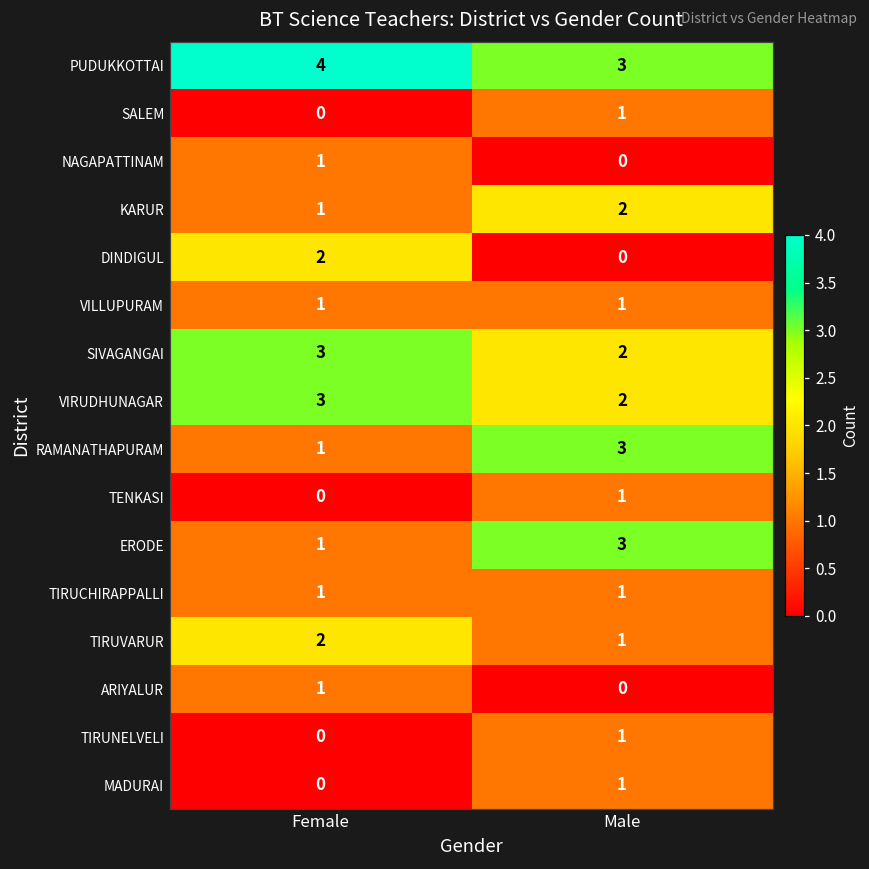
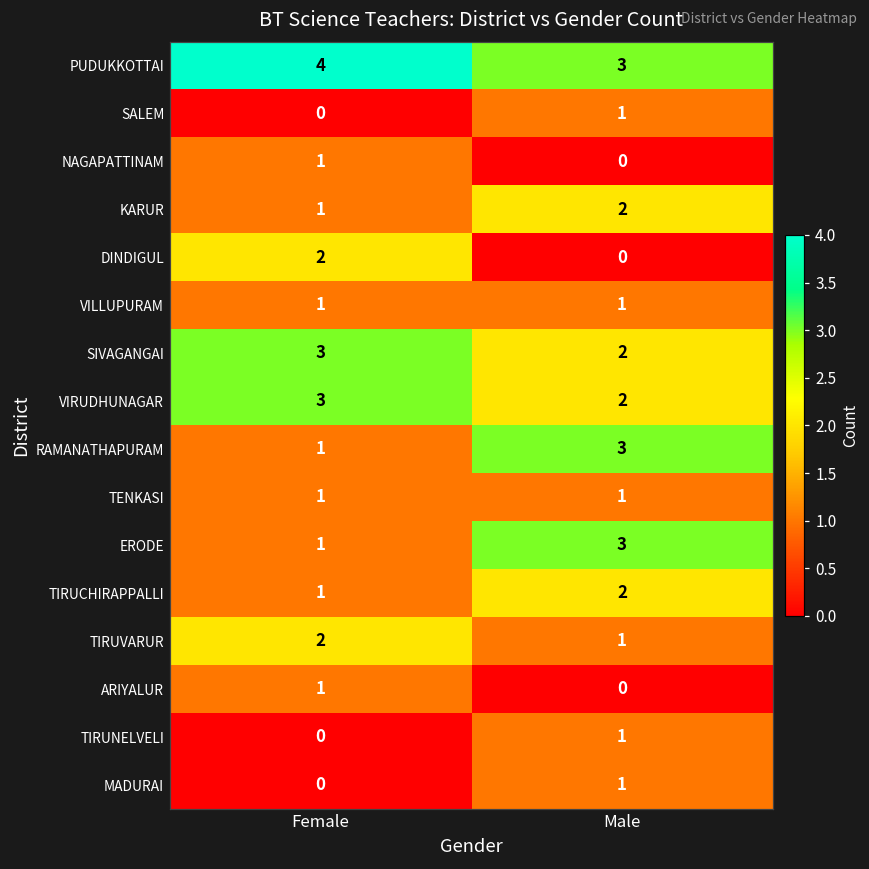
TENKASI, Female: 0 -> 1
TIRUCHIRAPPALLI, Male: 1 -> 2
